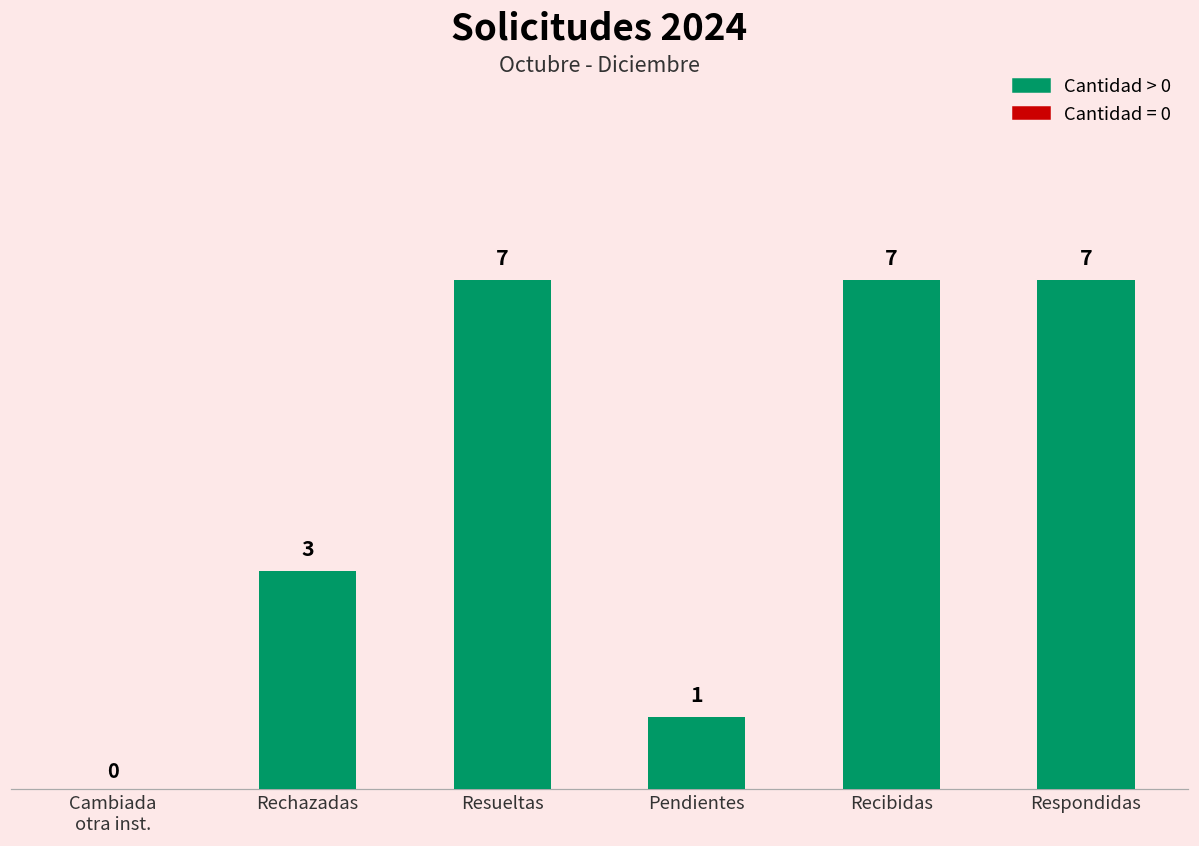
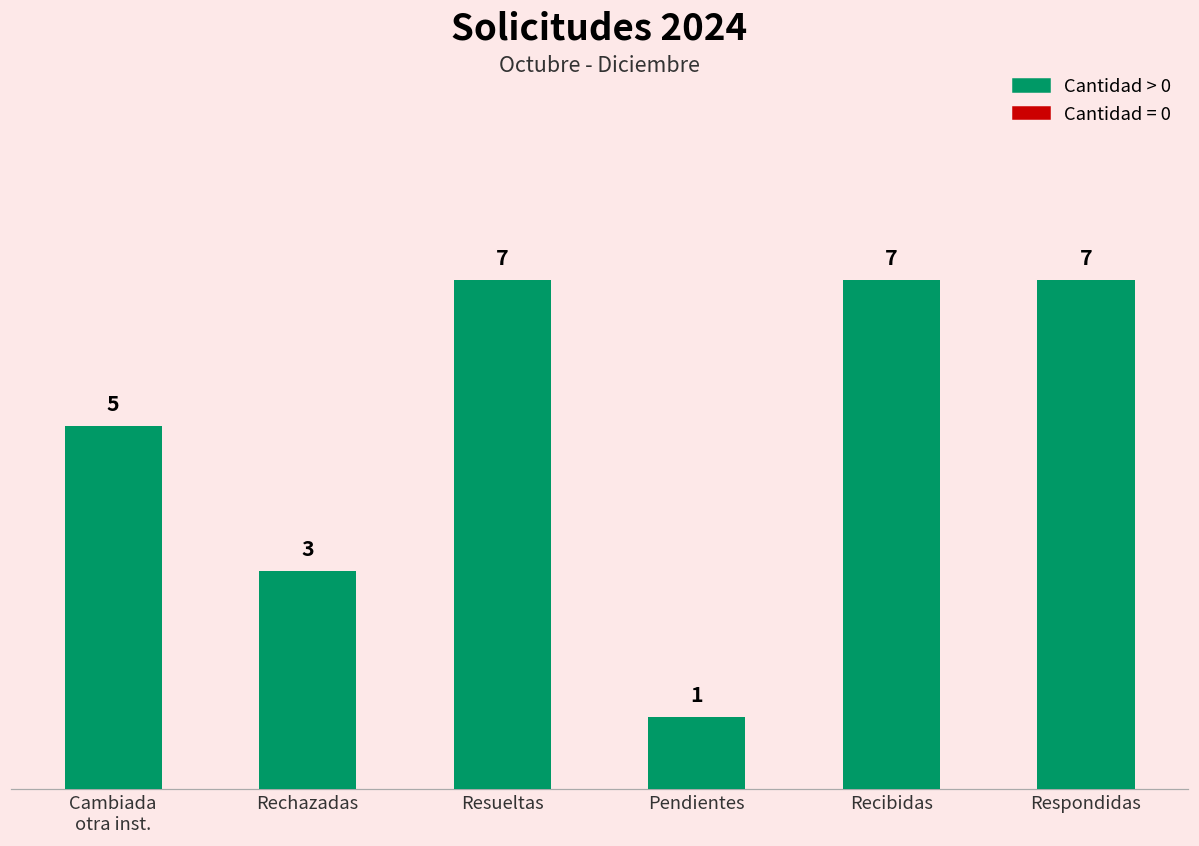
Cambiada otra inst.: 0 -> 5
